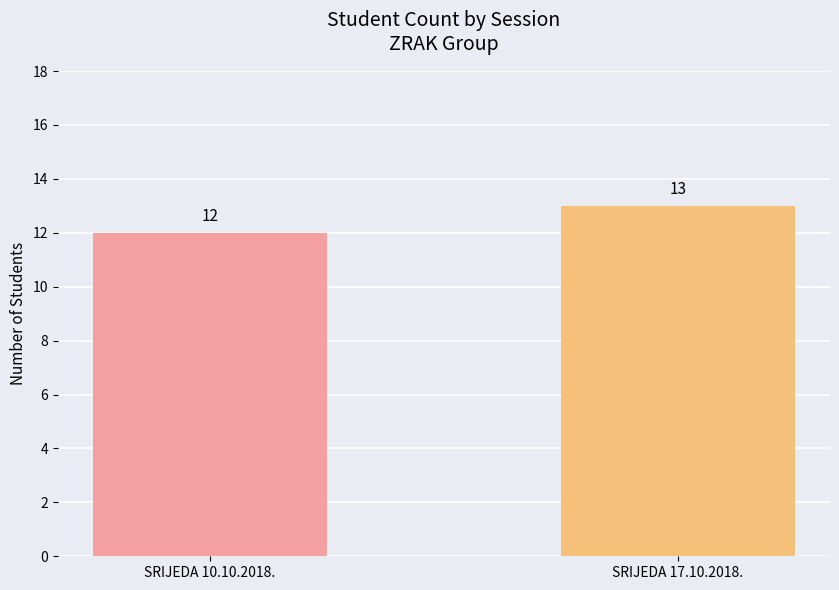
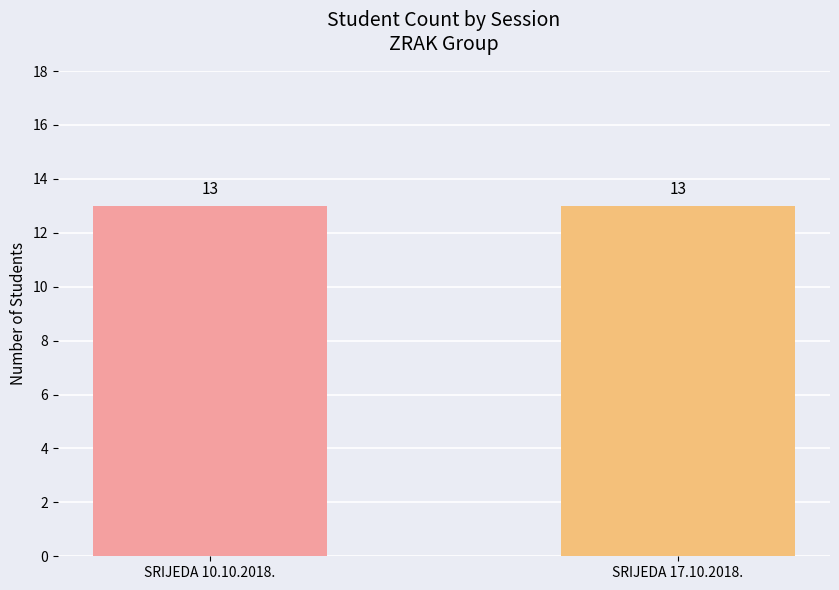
SRIJEDA 10.10.2018.: 12 -> 13
